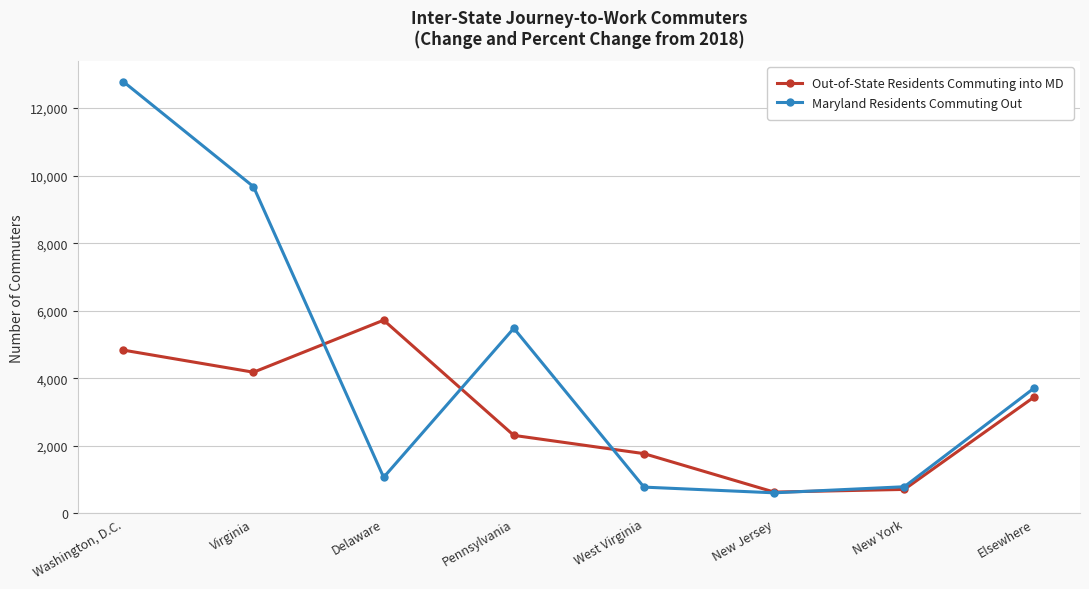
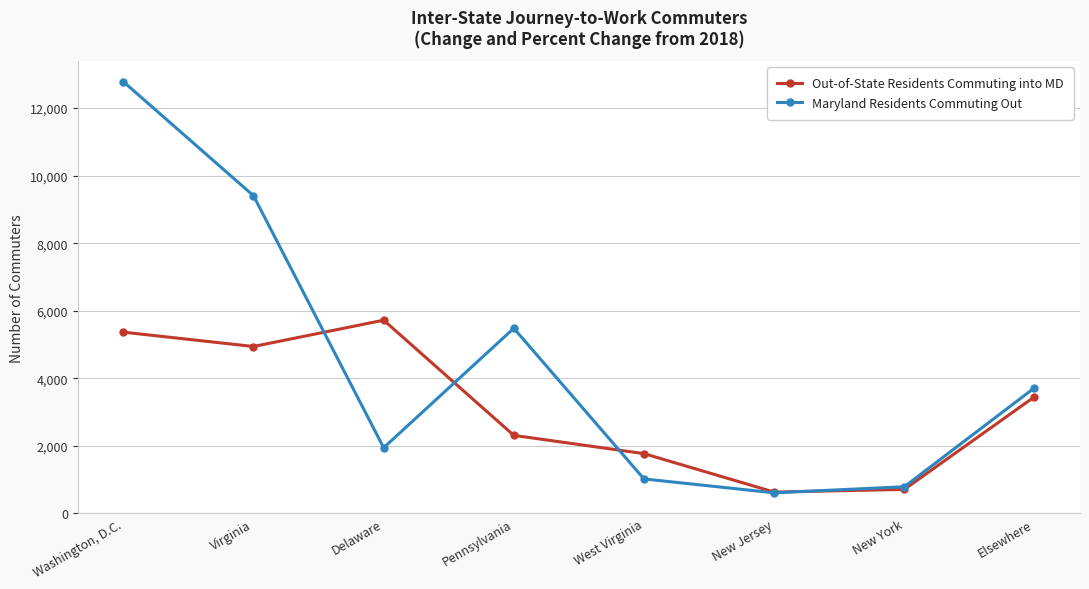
Out-of-State Residents Commuting into MD, Washington, D.C.: 4,800 -> 5,400
Out-of-State Residents Commuting into MD, Virginia: 4,200 -> 4,900
Maryland Residents Commuting Out, Virginia: 9,700 -> 9,400
Maryland Residents Commuting Out, Delaware: 1,100 -> 1,900
Maryland Residents Commuting Out, West Virginia: 800 -> 1,000
